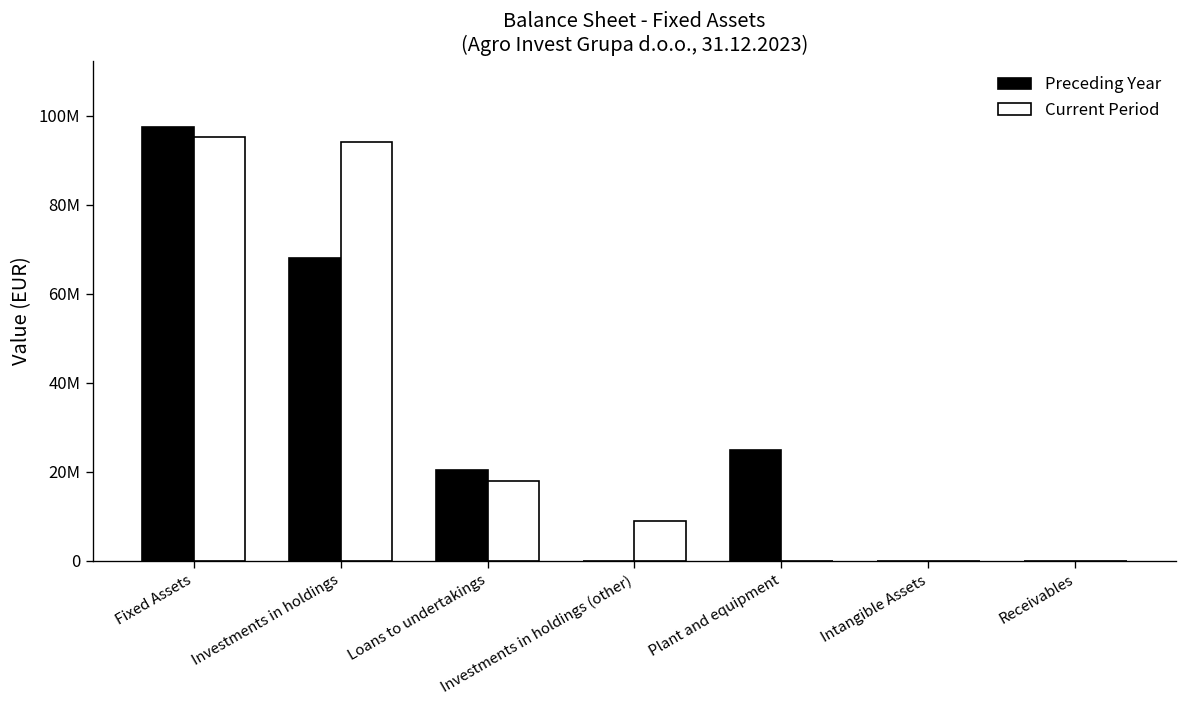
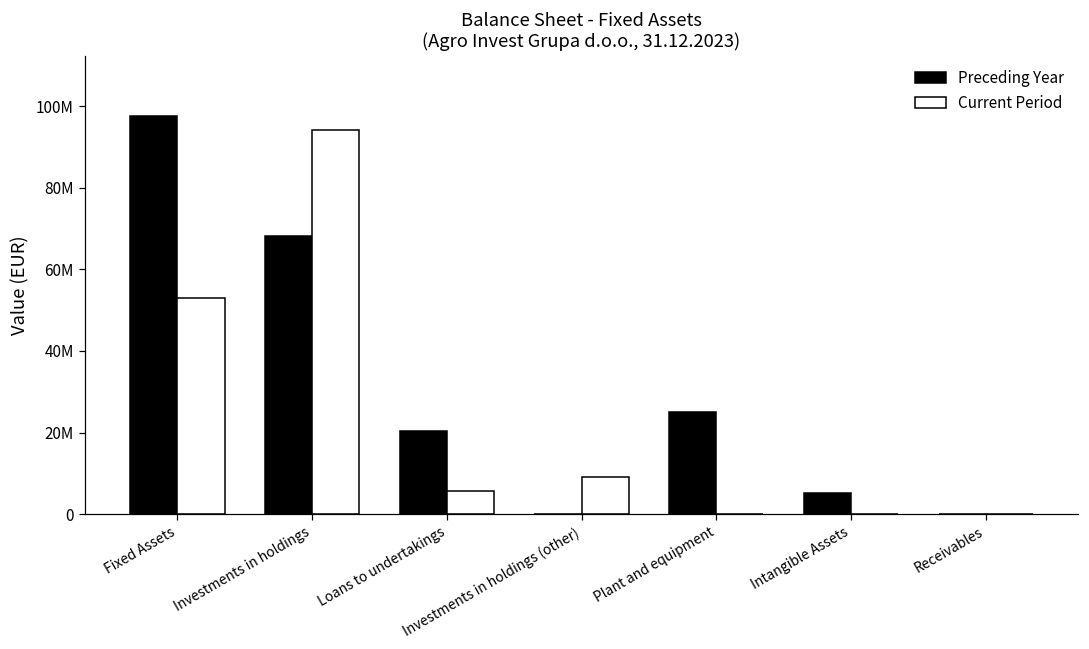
Current Period, Fixed Assets: 95000000 -> 53000000
Current Period, Loans to undertakings: 18000000 -> 6000000
Preceding Year, Intangible Assets: 0 -> 5000000
